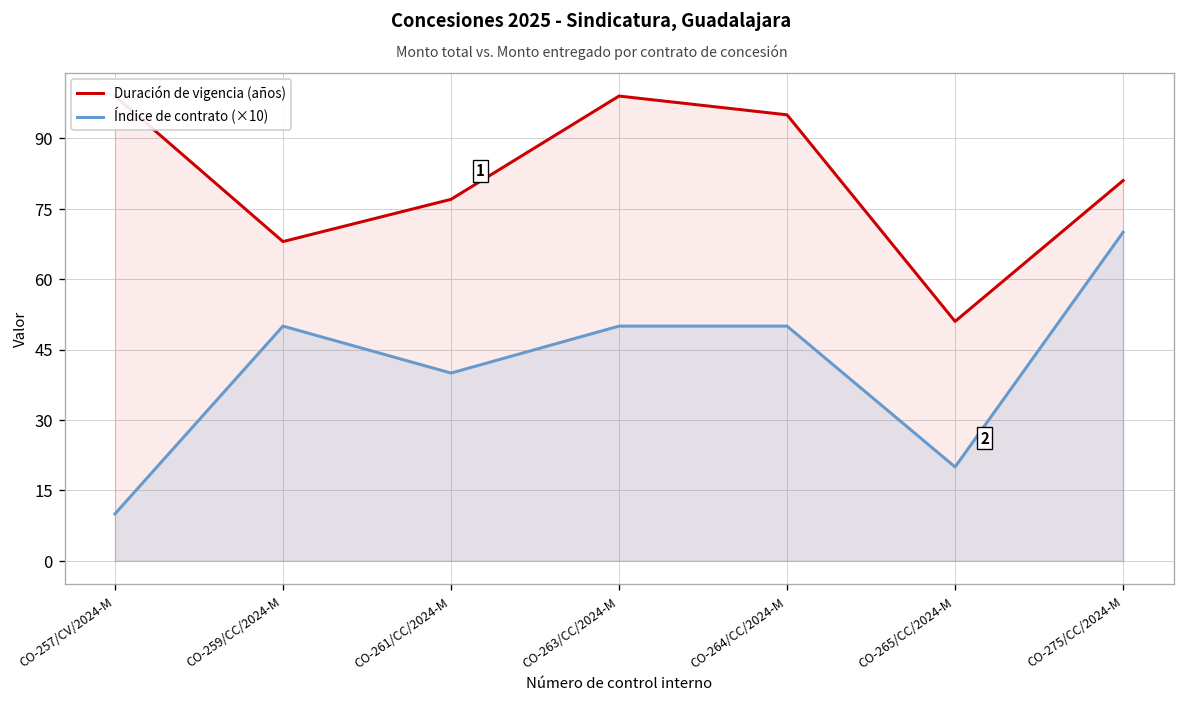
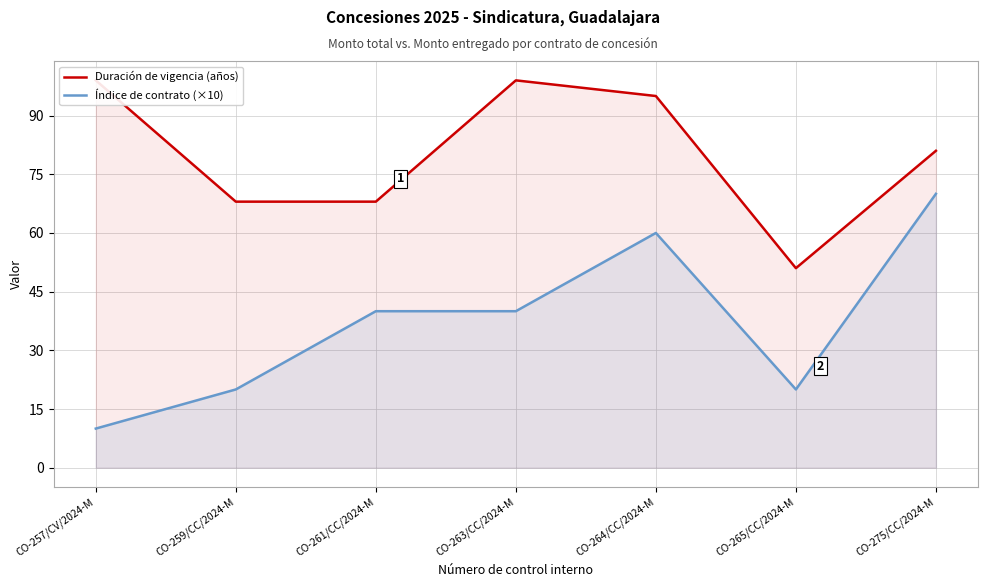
Índice de contrato (×10), CO-259/CC/2024-M: 50 -> 20
Duración de vigencia (años), CO-261/CC/2024-M: 77 -> 68
Índice de contrato (×10), CO-263/CC/2024-M: 50 -> 40
Índice de contrato (×10), CO-264/CC/2024-M: 50 -> 60
